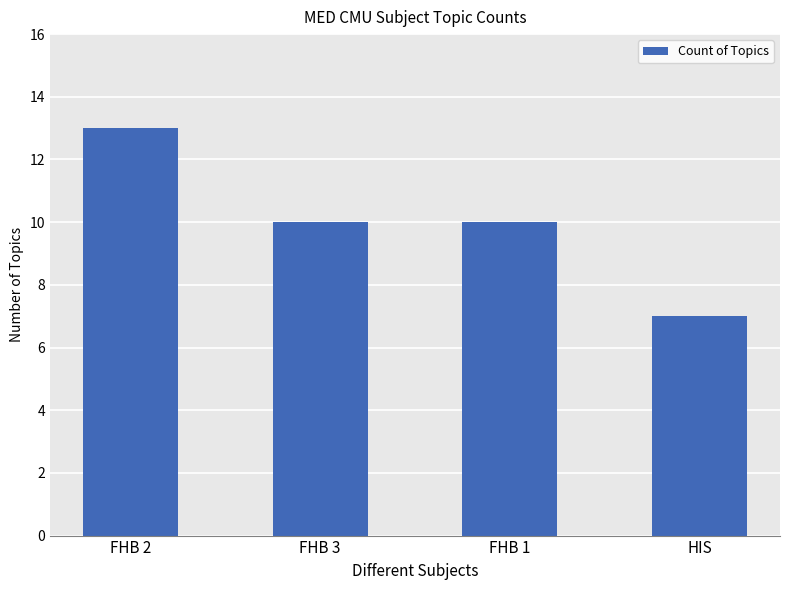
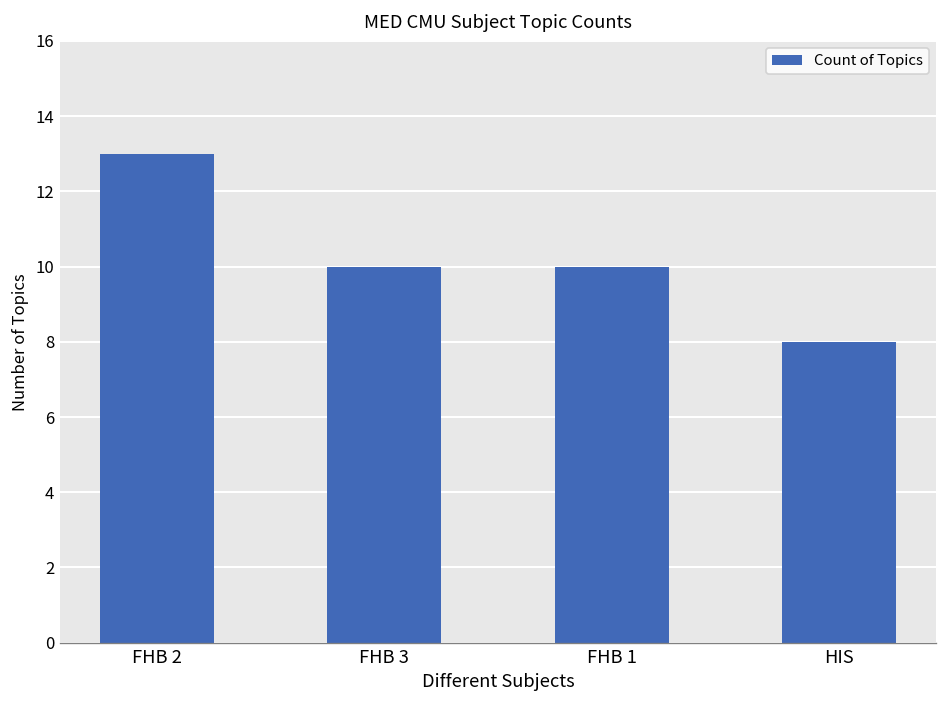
HIS: 7 -> 8
